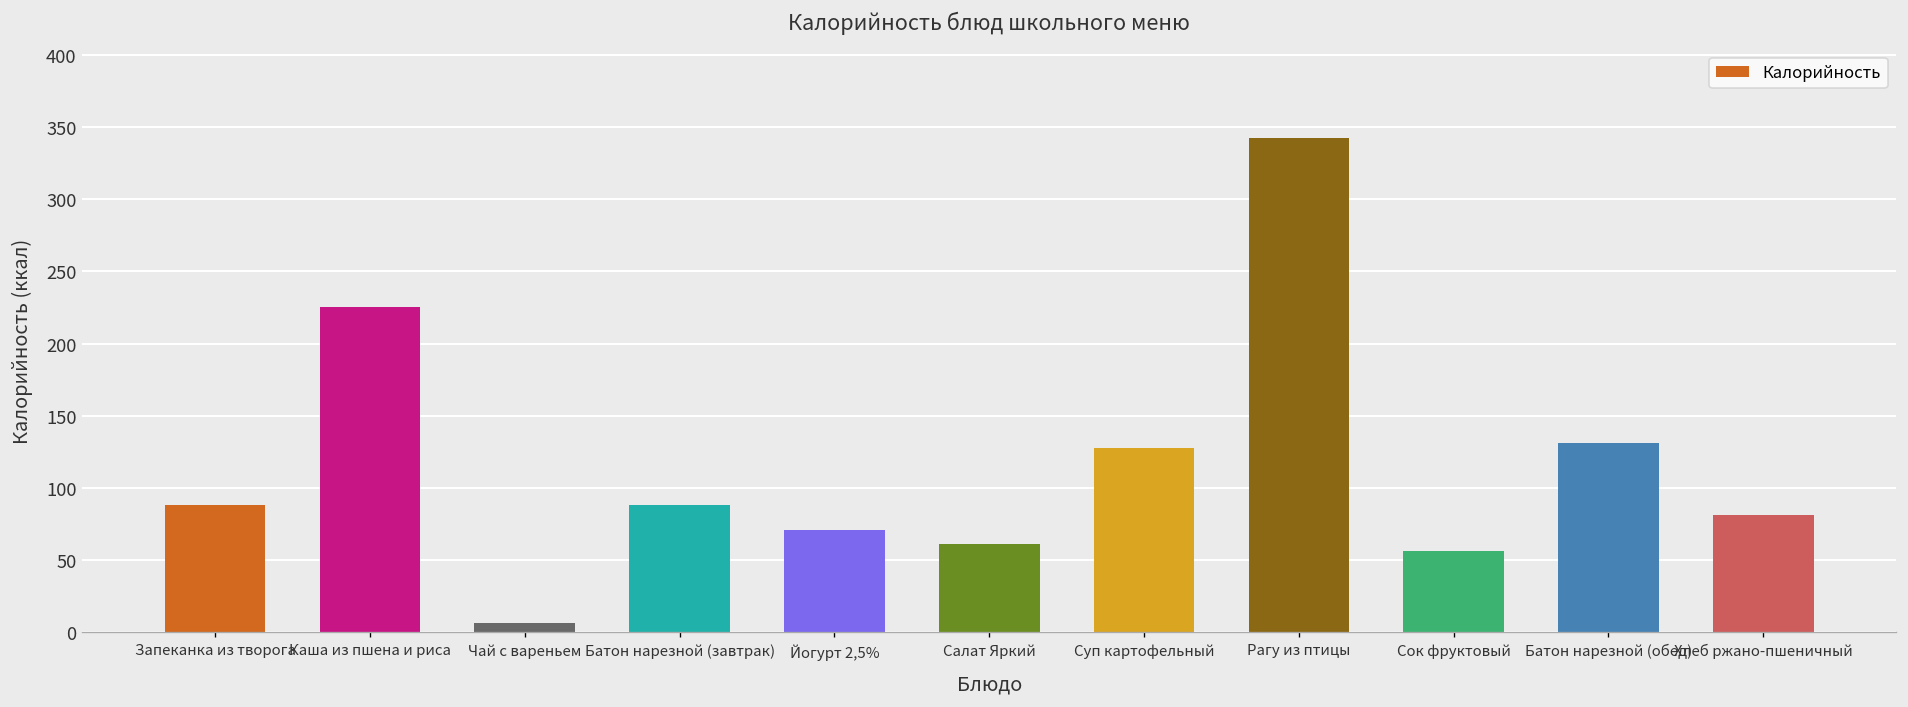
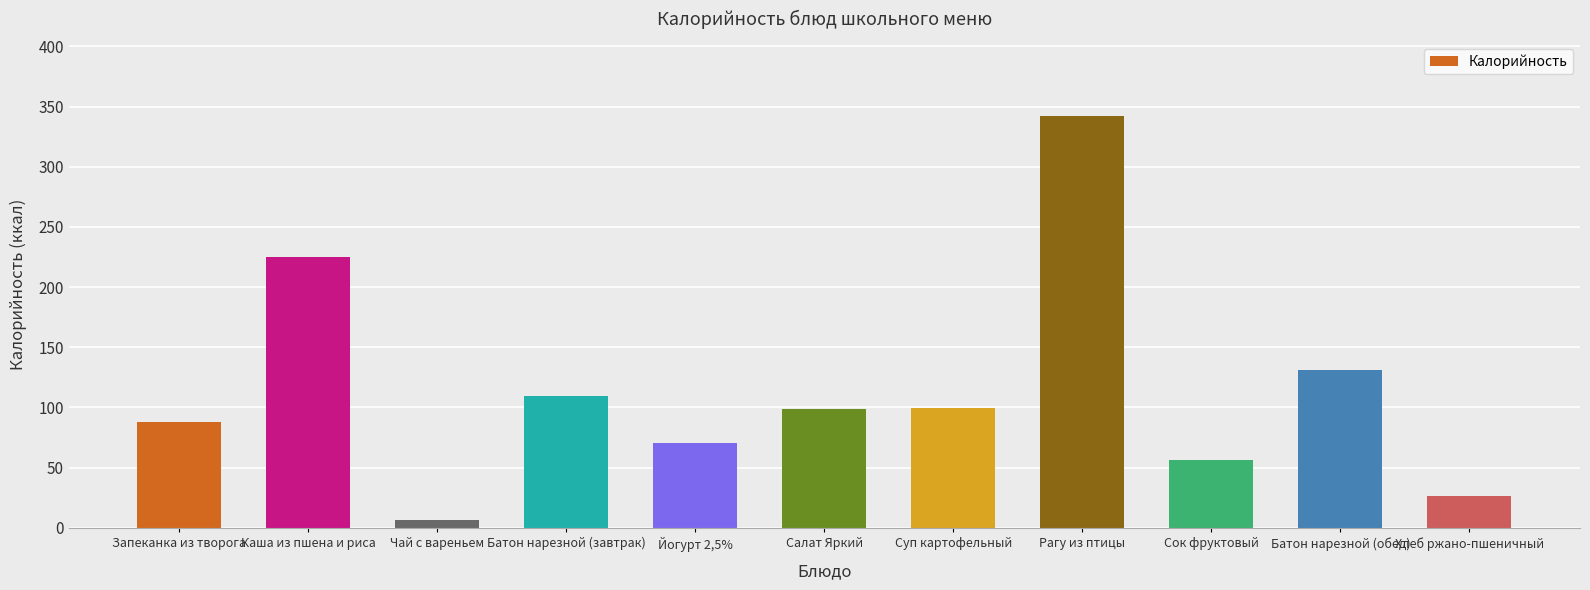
Батон нарезной (завтрак): 88 -> 110
Салат Яркий: 61 -> 99
Суп картофельный: 128 -> 100
Хлеб ржано-пшеничный: 82 -> 27
